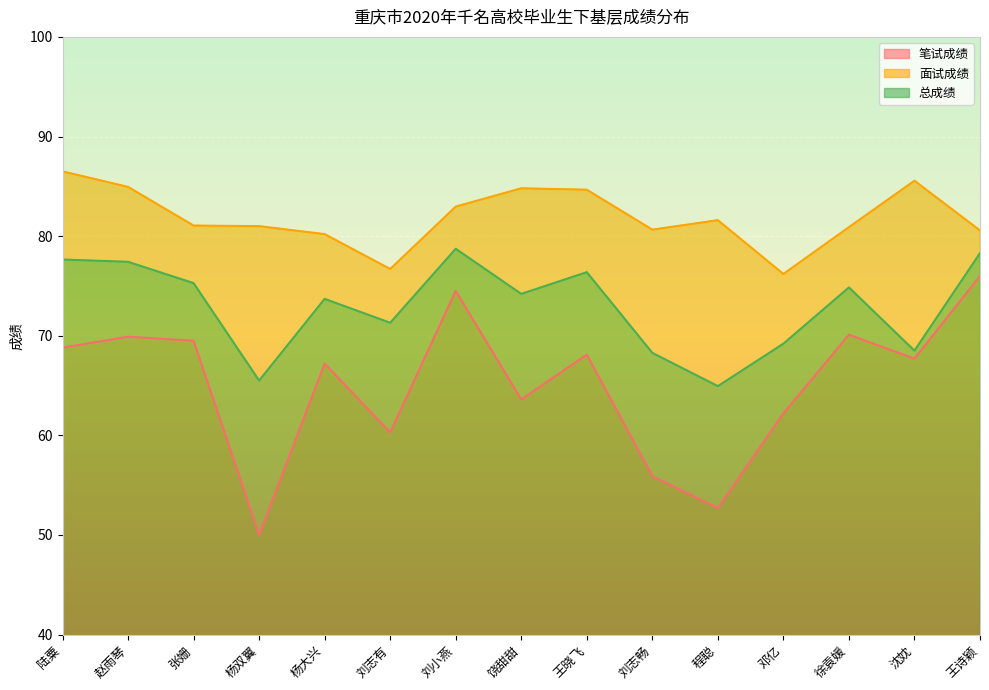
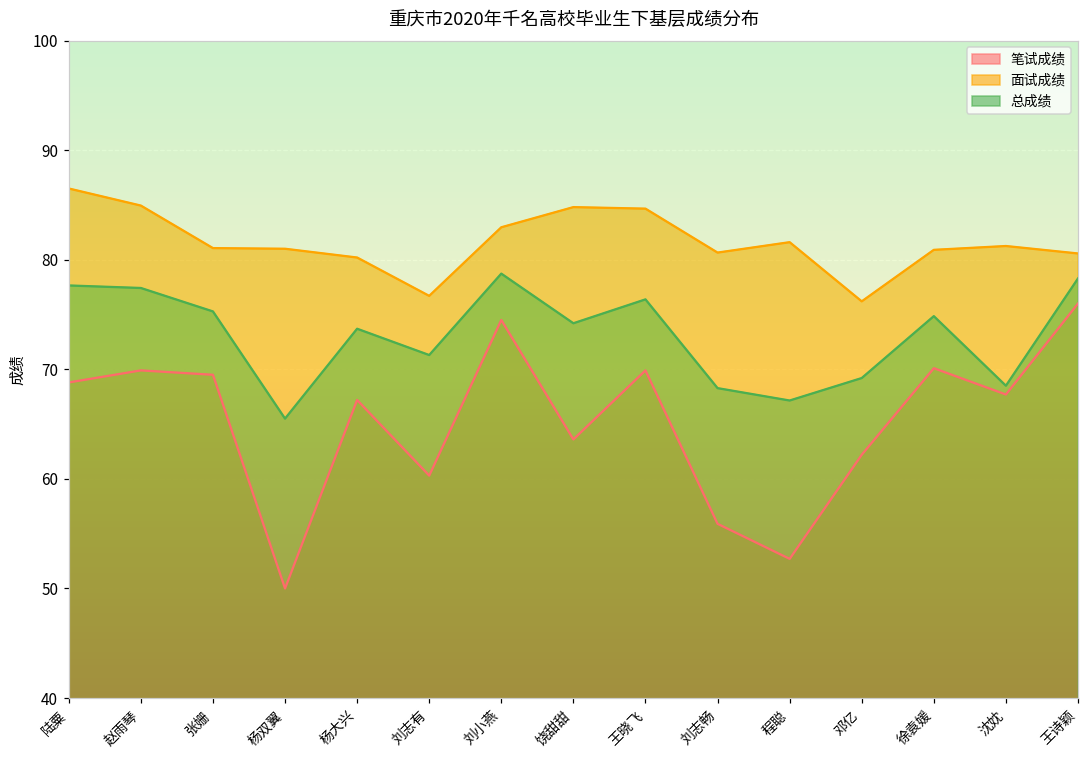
笔试成绩, 王晓飞: 68 -> 70
总成绩, 程聪: 65 -> 67
面试成绩, 沈妉: 86 -> 81
